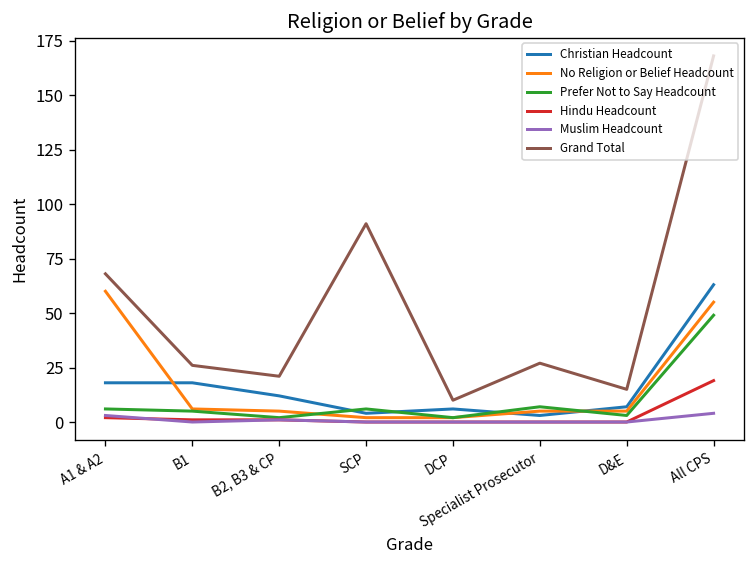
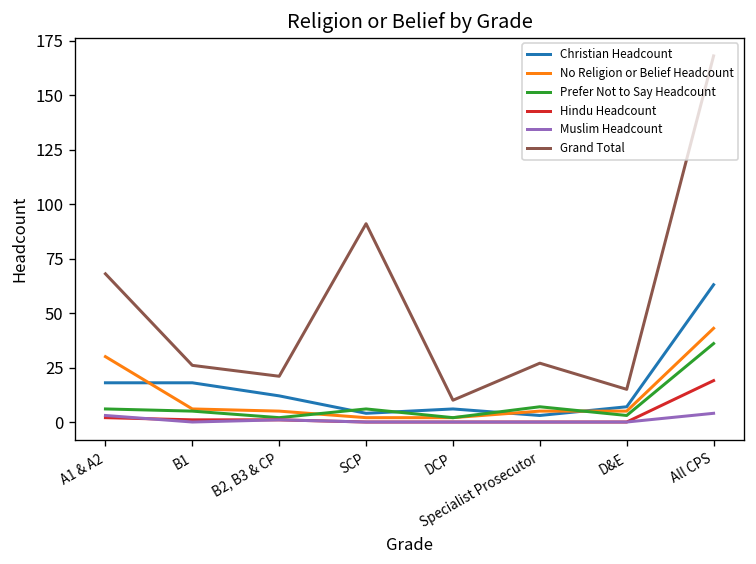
No Religion or Belief Headcount, A1 & A2: 60 -> 30
No Religion or Belief Headcount, All CPS: 55 -> 43
Prefer Not to Say Headcount, All CPS: 49 -> 36
